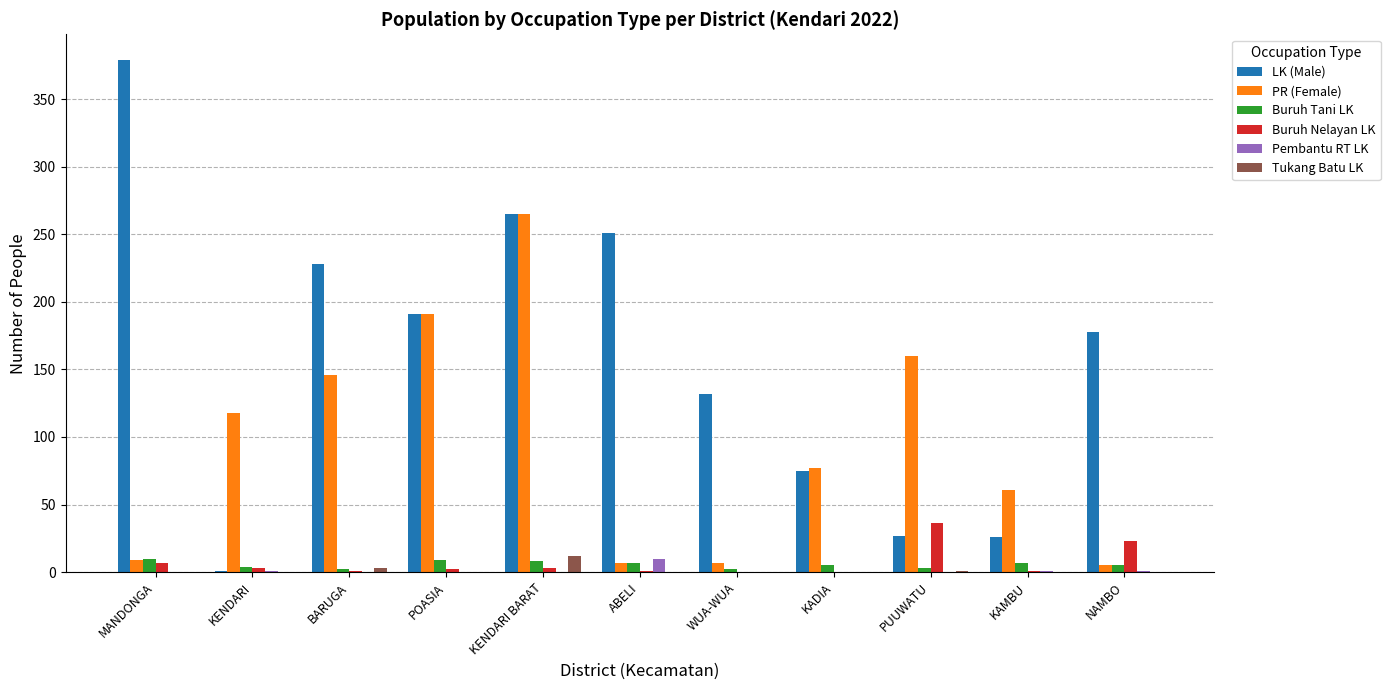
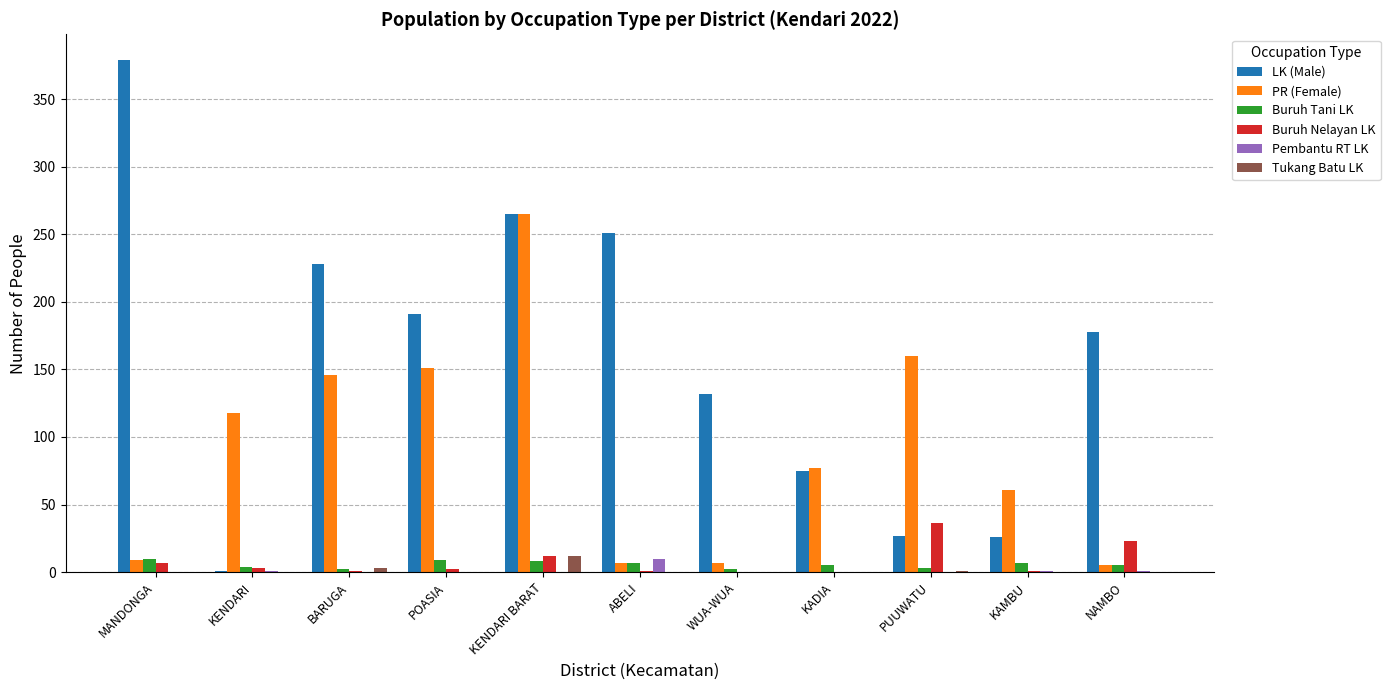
PR (Female), POASIA: 191 -> 151
Buruh Nelayan LK, KENDARI BARAT: 3 -> 12
